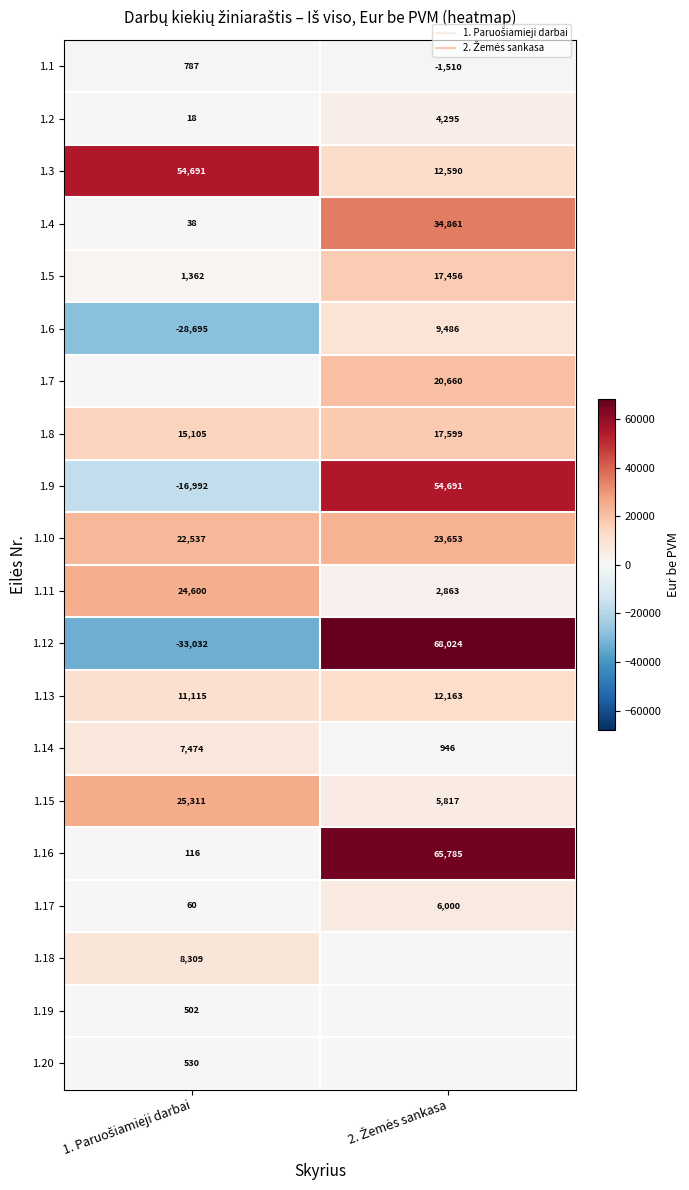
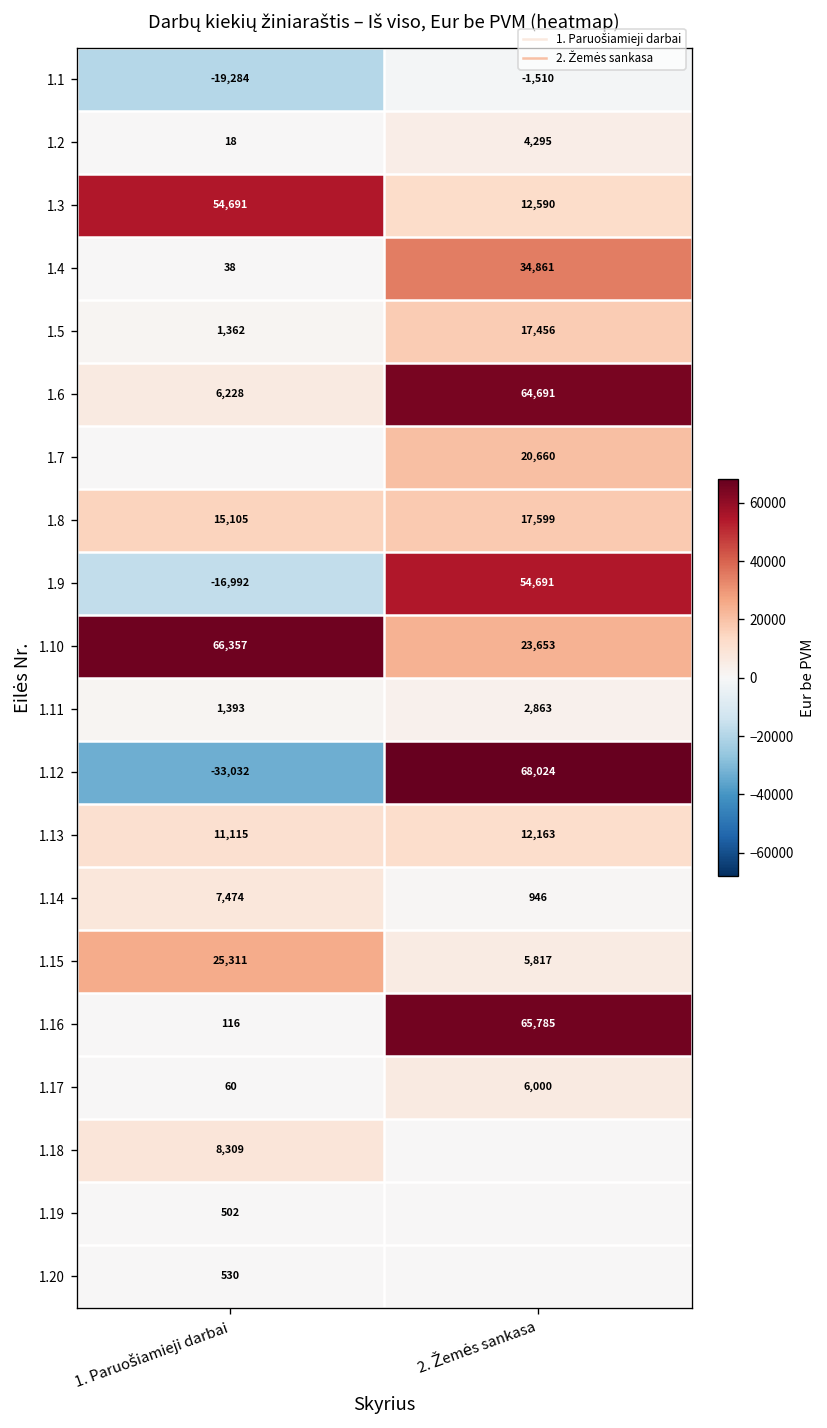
1.1, 1. Paruošiamieji darbai: 787 -> -19,284
1.6, 1. Paruošiamieji darbai: -28,695 -> 6,228
1.6, 2. Žemės sankasa: 9,486 -> 64,691
1.10, 1. Paruošiamieji darbai: 22,537 -> 66,357
1.11, 1. Paruošiamieji darbai: 24,600 -> 1,393
